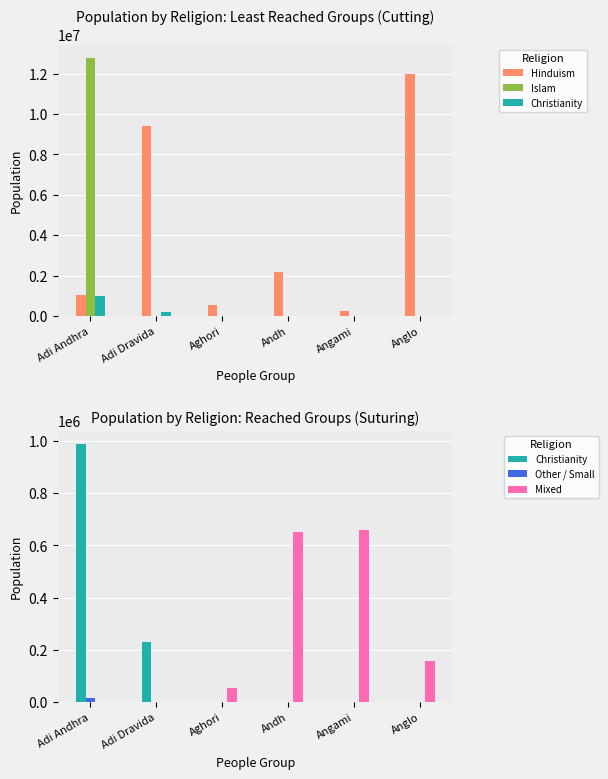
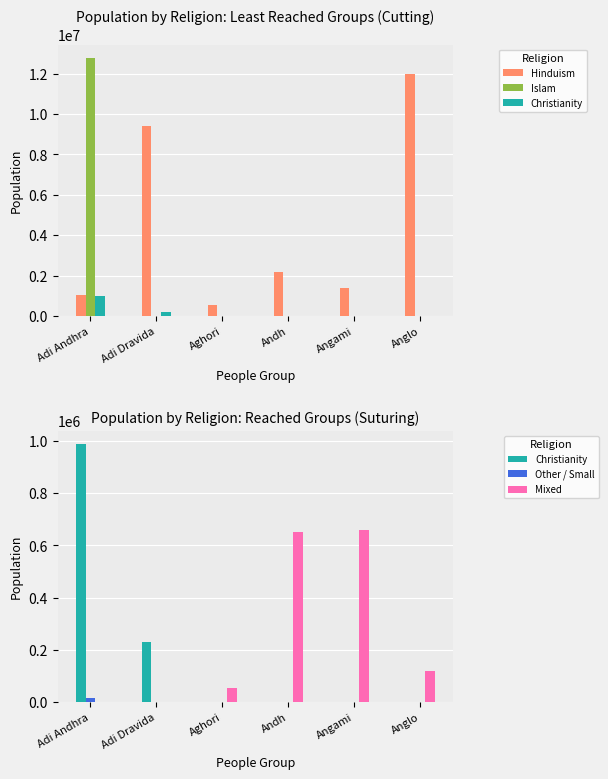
Population by Religion: Least Reached Groups (Cutting), Hinduism, Angami: 200000 -> 1400000
Population by Religion: Reached Groups (Suturing), Mixed, Anglo: 160000 -> 120000
